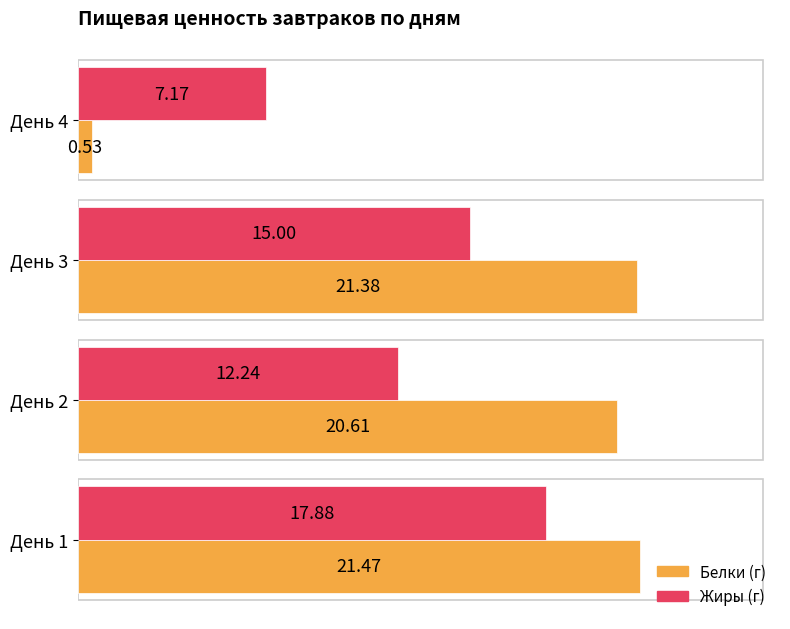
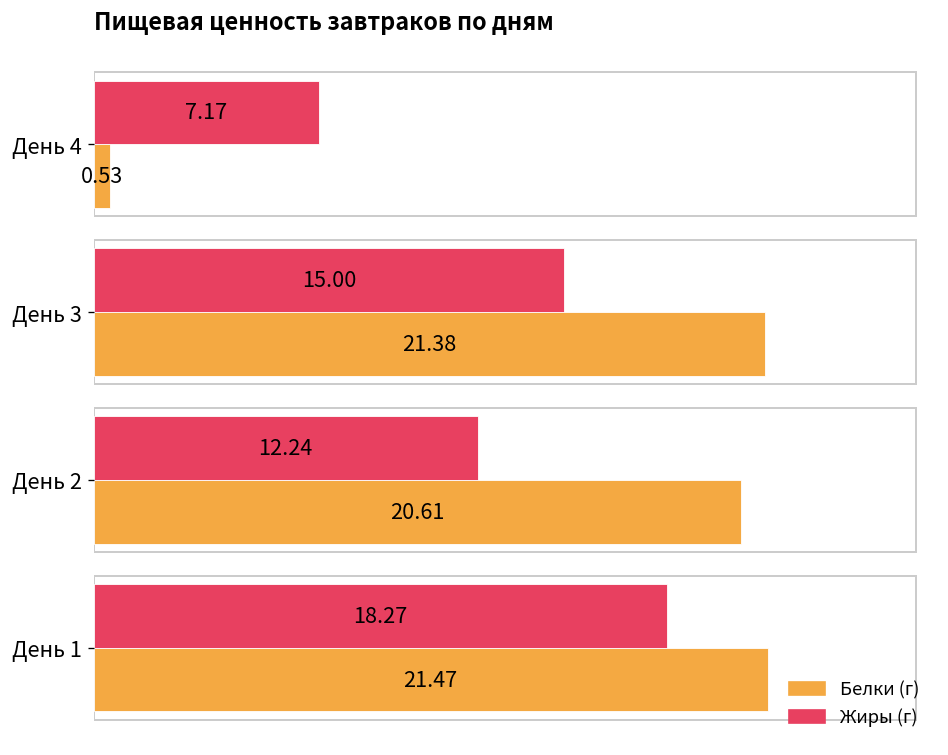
Жиры (г), День 1: 17.88 -> 18.27
